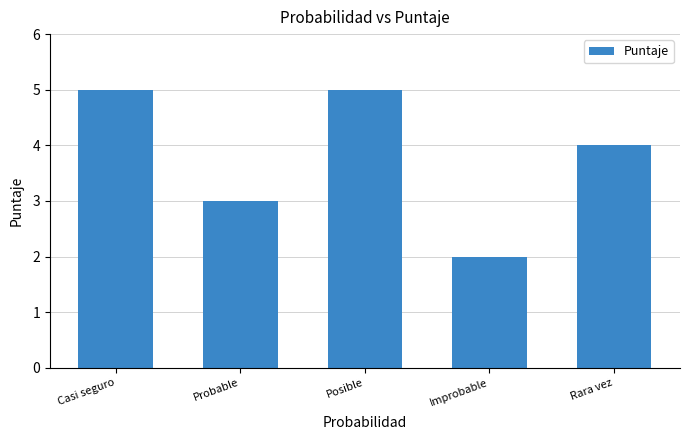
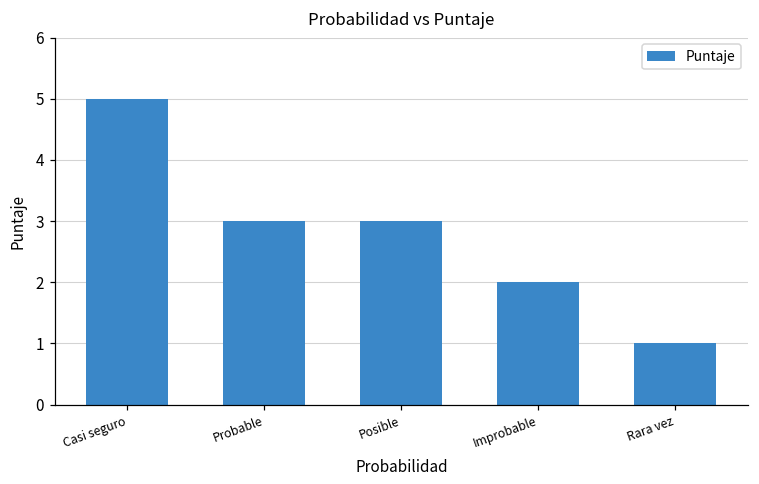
Posible: 5 -> 3
Rara vez: 4 -> 1
